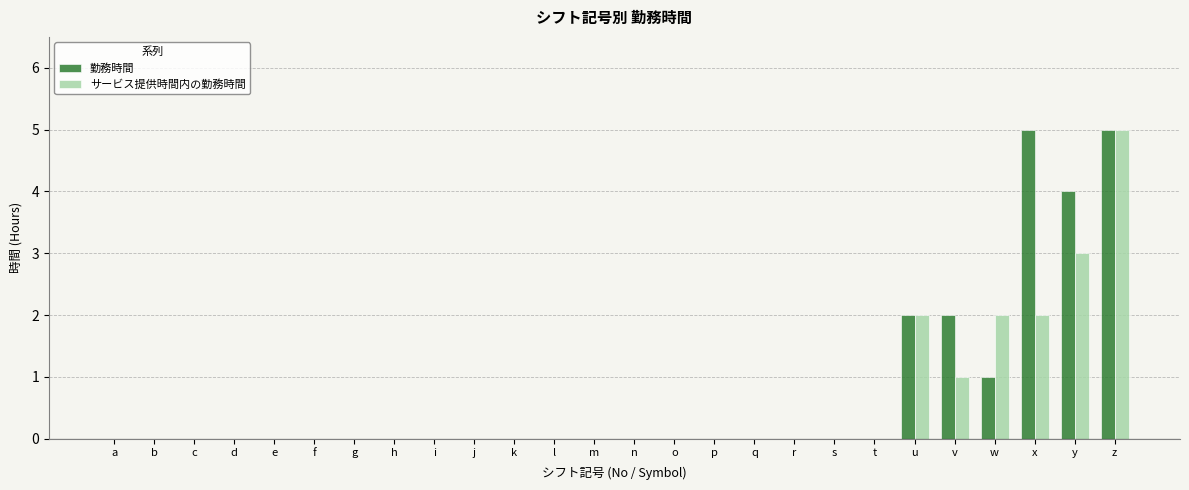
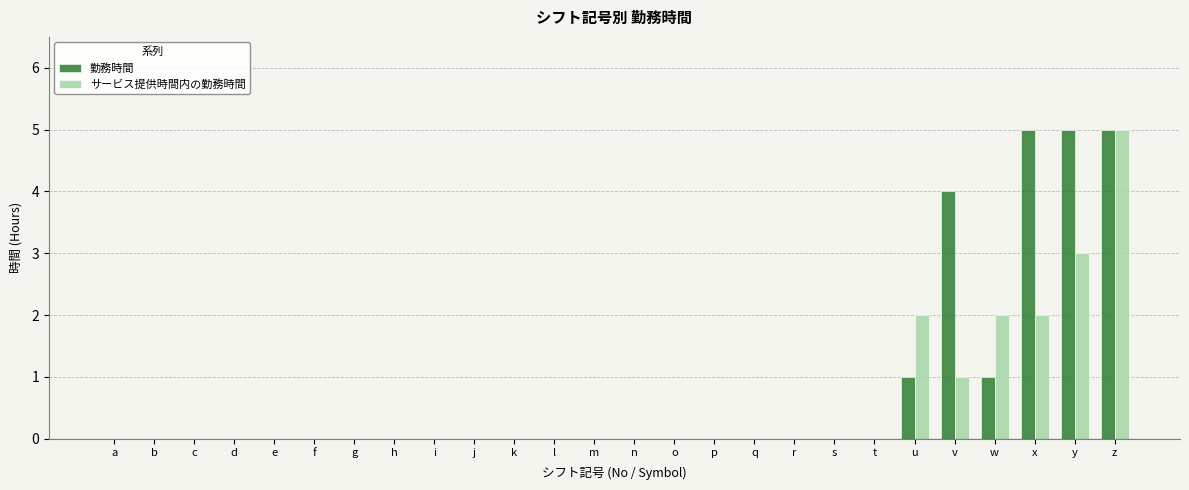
勤務時間, u: 2 -> 1
勤務時間, v: 2 -> 4
勤務時間, y: 4 -> 5
